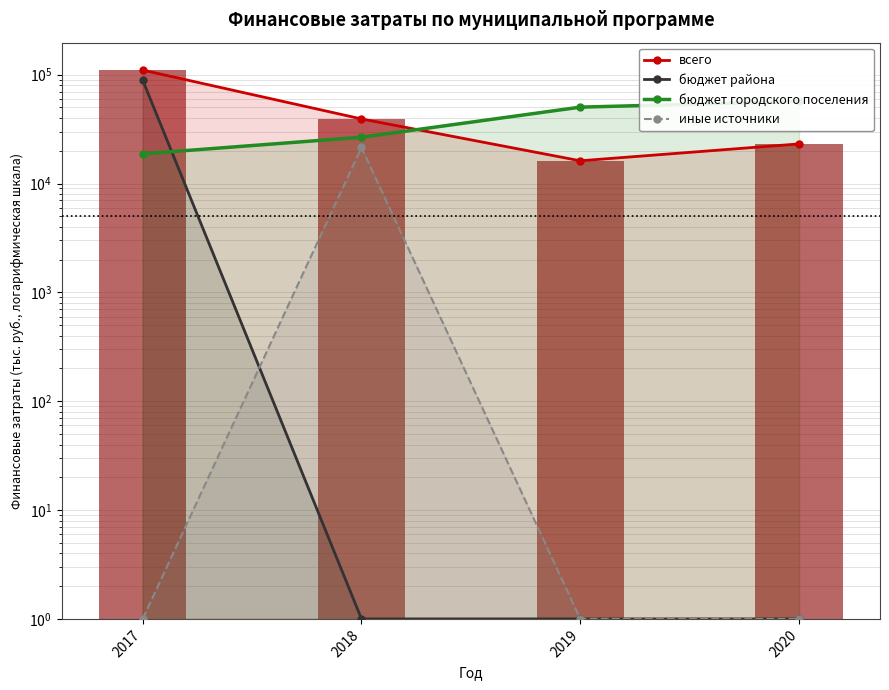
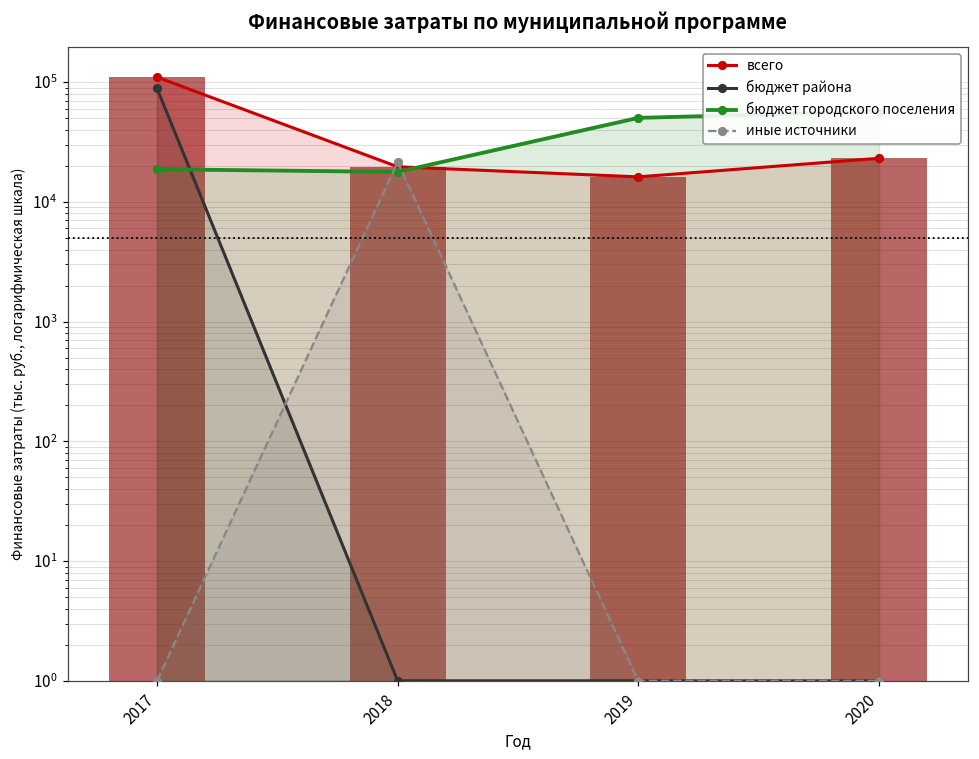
всего, 2018: 39000 -> 20000
бюджет городского поселения, 2018: 27000 -> 18000
